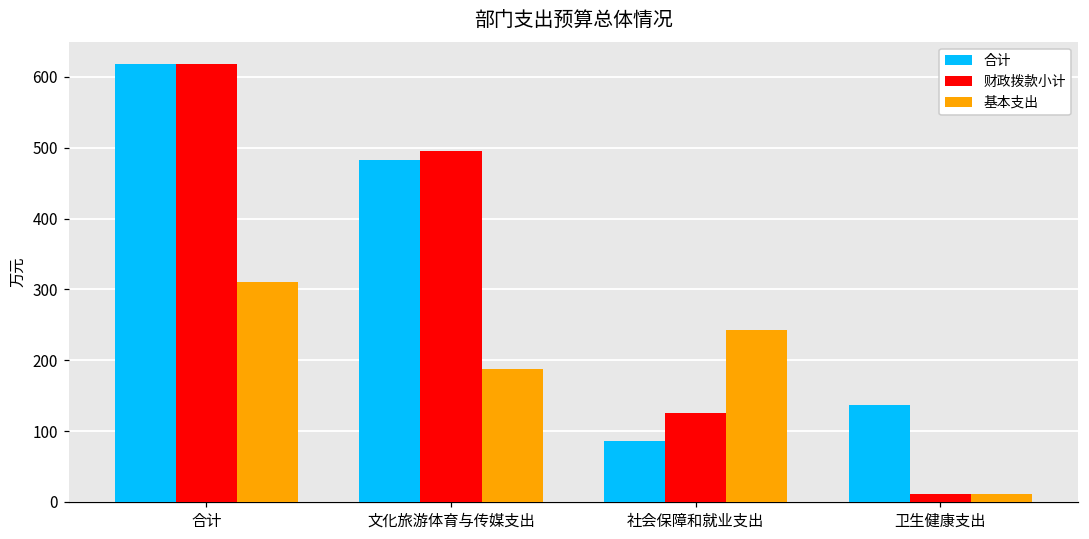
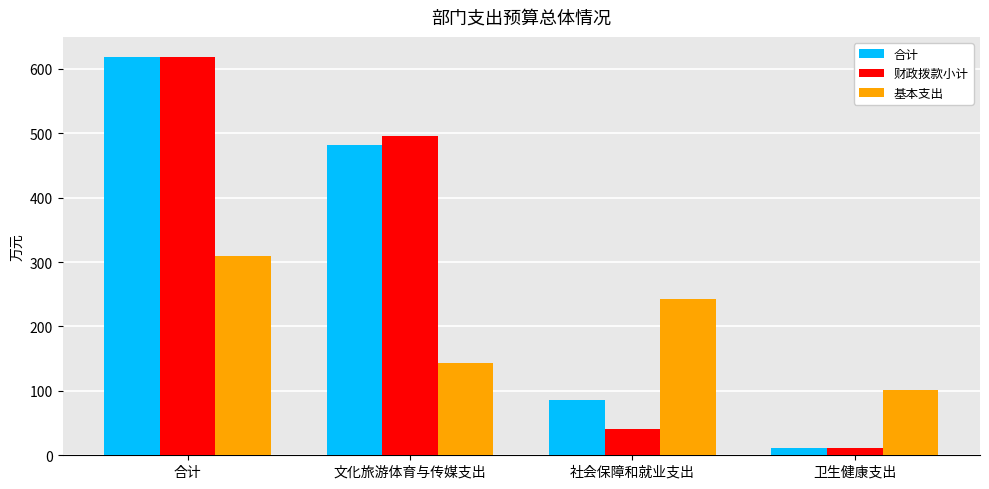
基本支出, 文化旅游体育与传媒支出: 190 -> 140
财政拨款小计, 社会保障和就业支出: 130 -> 40
合计, 卫生健康支出: 140 -> 10
基本支出, 卫生健康支出: 10 -> 100
